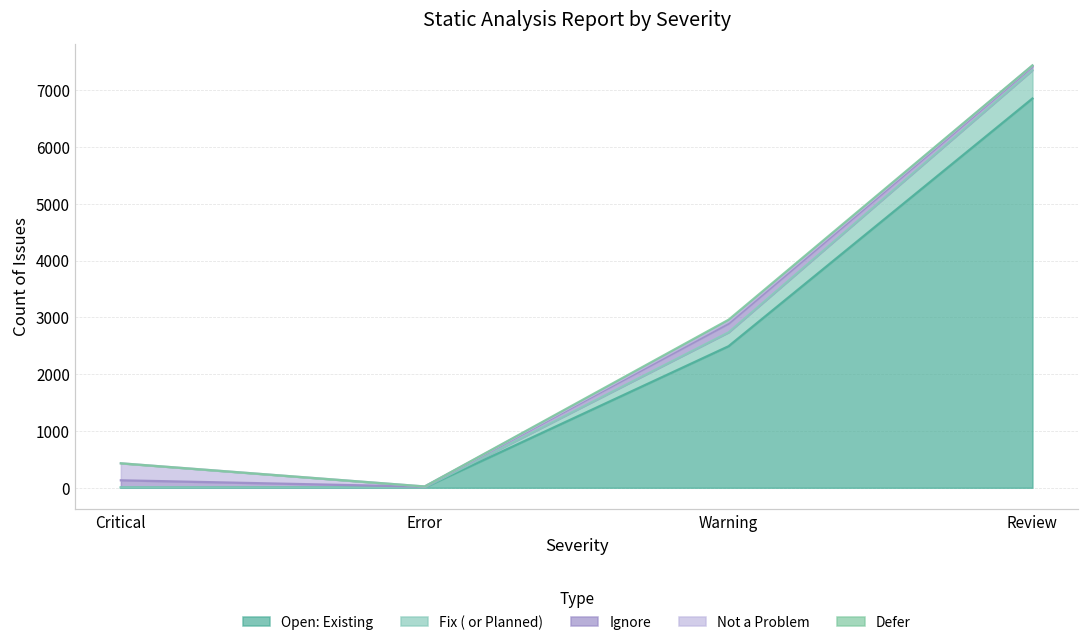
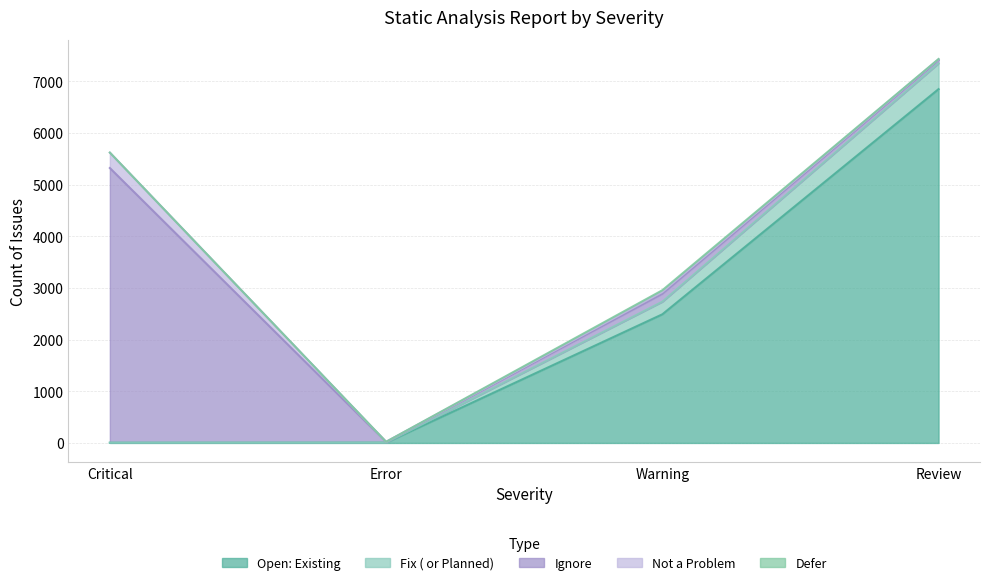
Ignore, Critical: 100 -> 5300
